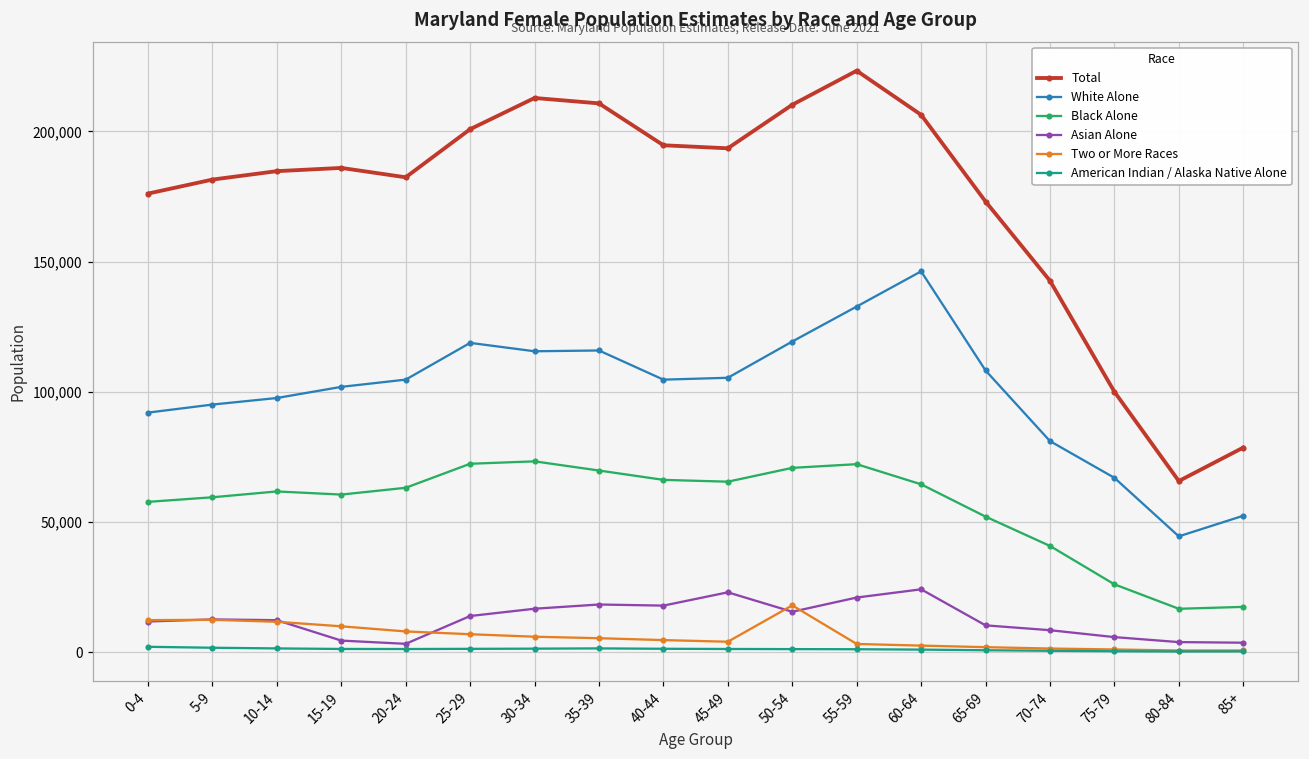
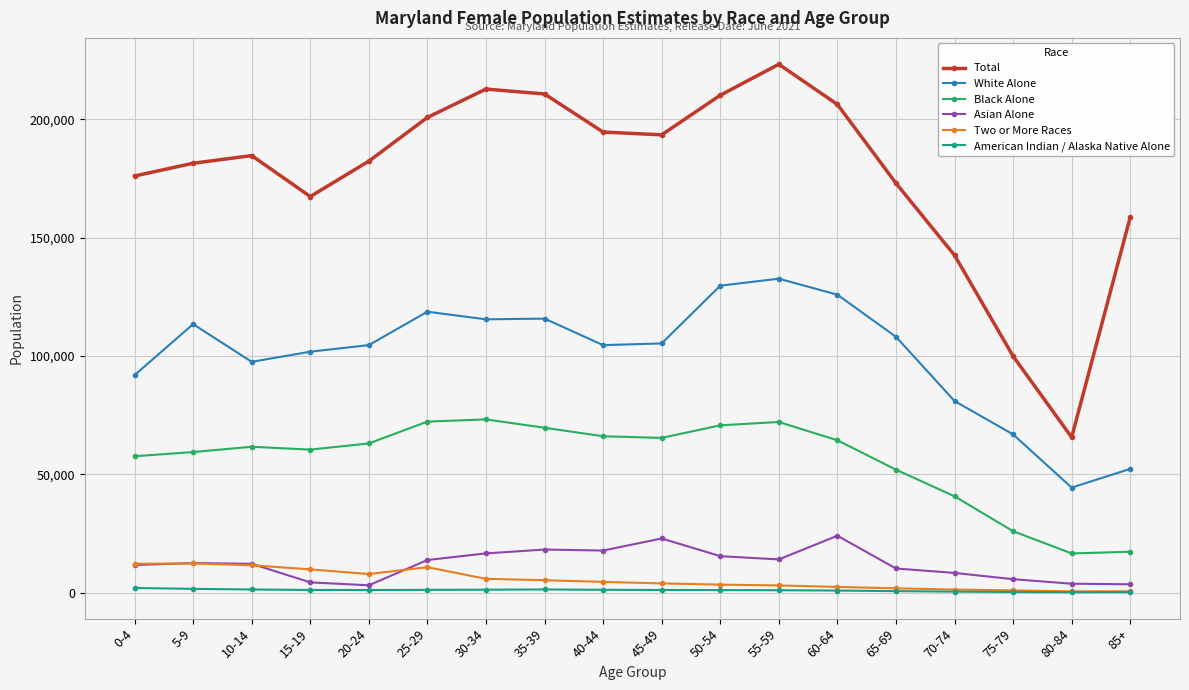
White Alone, 5-9: 95,000 -> 114,000
Total, 15-19: 186,000 -> 167,000
Two or More Races, 25-29: 7,000 -> 11,000
White Alone, 50-54: 119,000 -> 130,000
Two or More Races, 50-54: 18,000 -> 3,000
Asian Alone, 55-59: 21,000 -> 14,000
White Alone, 60-64: 146,000 -> 126,000
Total, 85+: 79,000 -> 159,000
